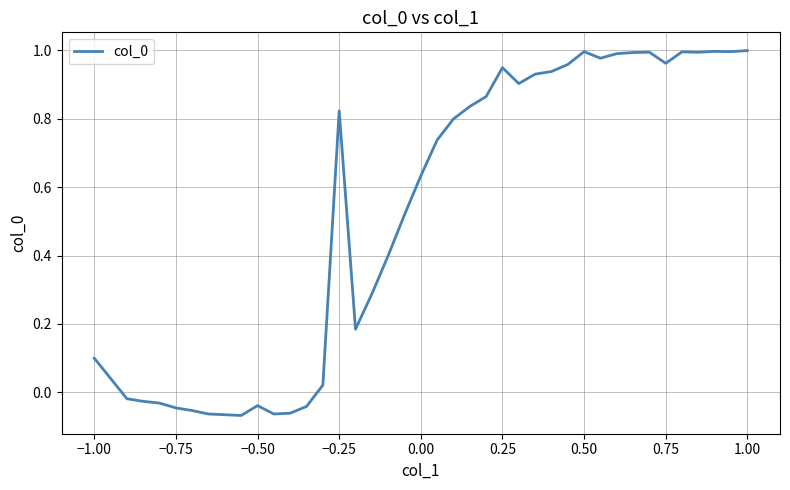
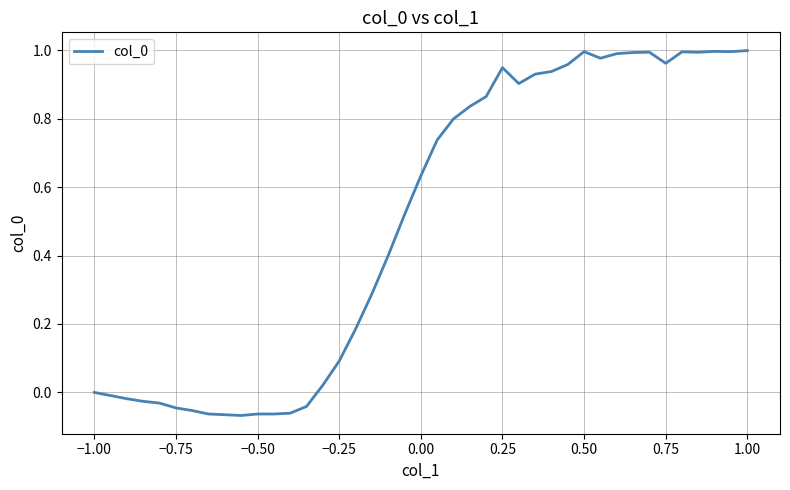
−1.00: 0.1 -> 0.0
−0.50: -0.04 -> -0.06
−0.25: 0.82 -> 0.09
